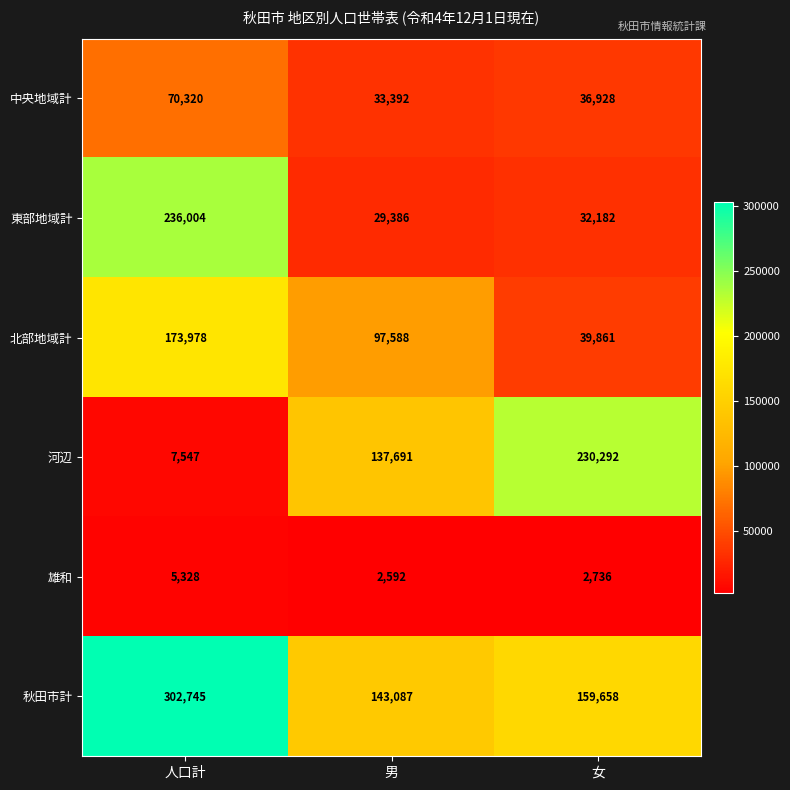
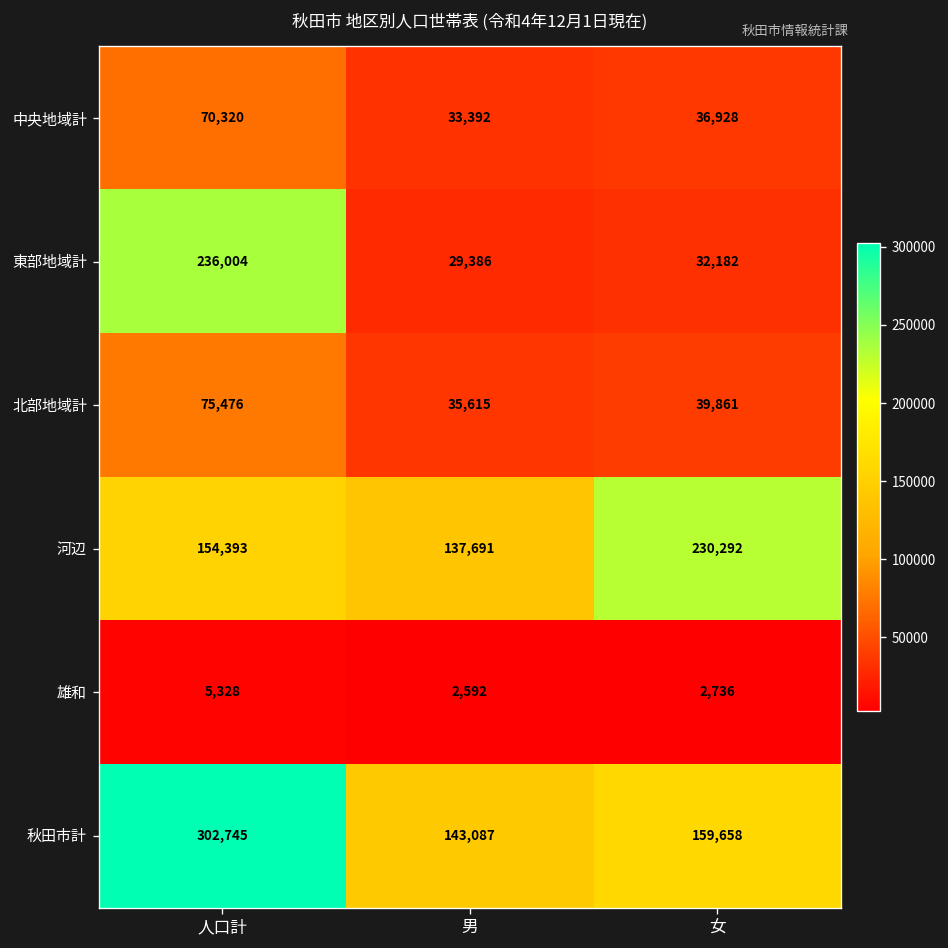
北部地域計, 人口計: 173,978 -> 75,476
北部地域計, 男: 97,588 -> 35,615
河辺, 人口計: 7,547 -> 154,393
